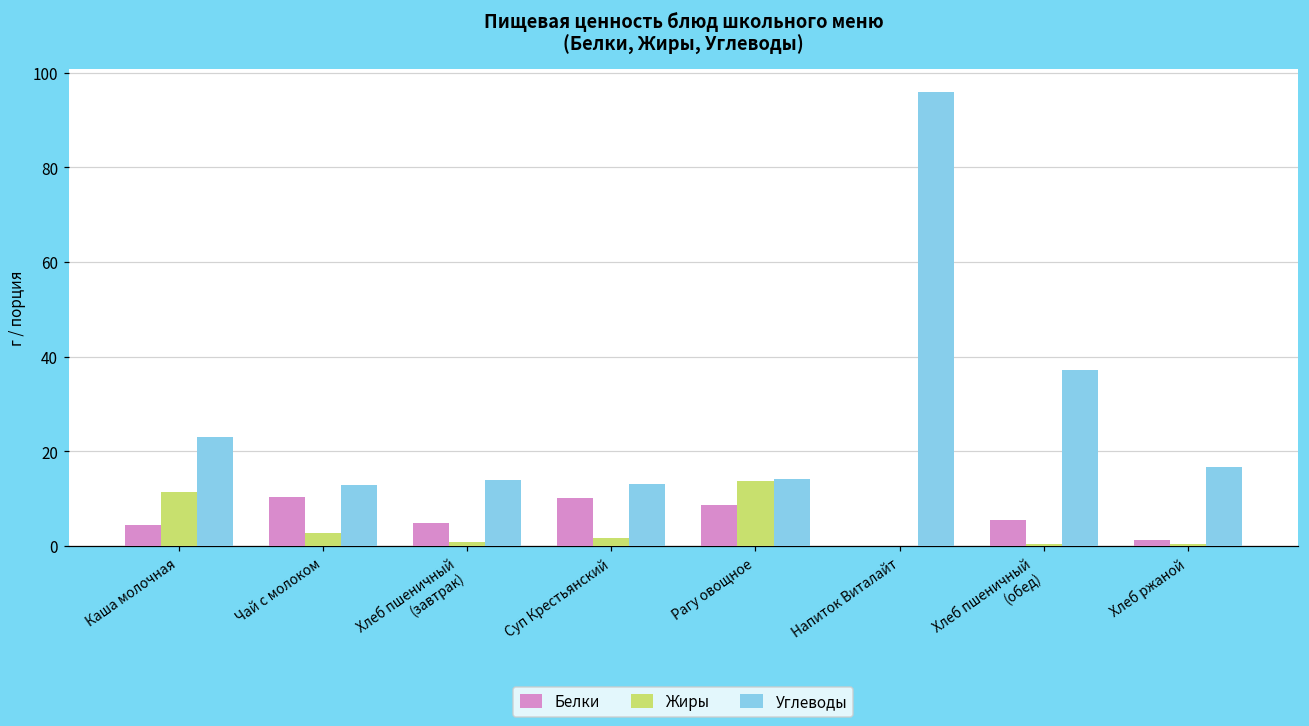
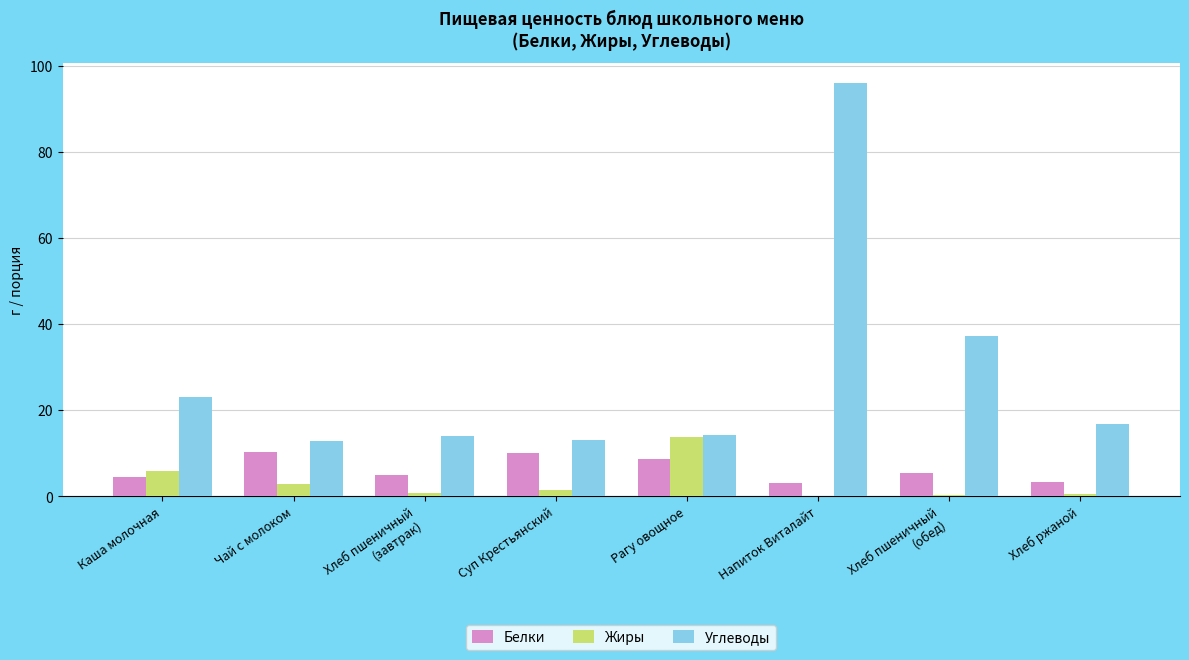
Жиры, Каша молочная: 11 -> 6
Белки, Напиток Виталайт: 0 -> 3
Белки, Хлеб ржаной: 1 -> 3
